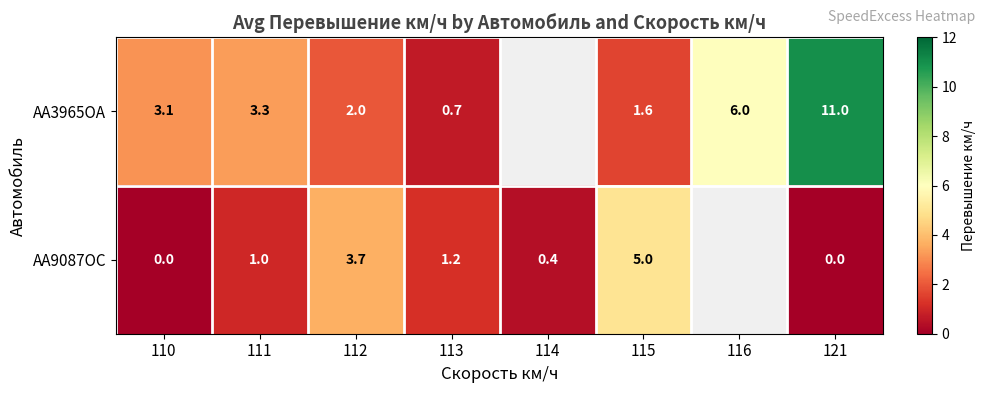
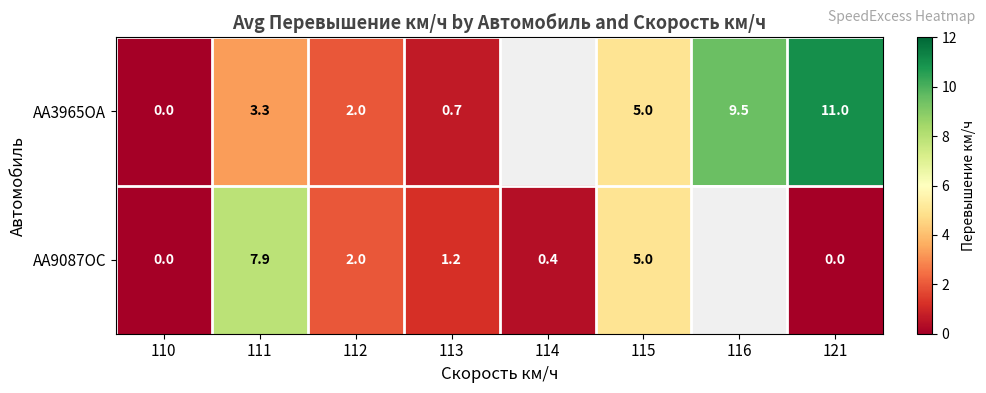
AA3965OA, 110: 3.1 -> 0.0
AA3965OA, 115: 1.6 -> 5.0
AA3965OA, 116: 6.0 -> 9.5
AA9087OC, 111: 1.0 -> 7.9
AA9087OC, 112: 3.7 -> 2.0
